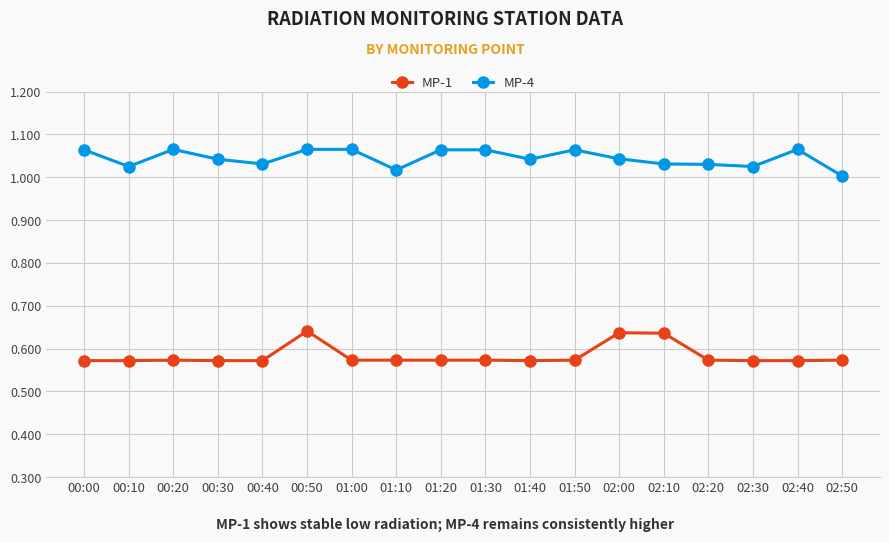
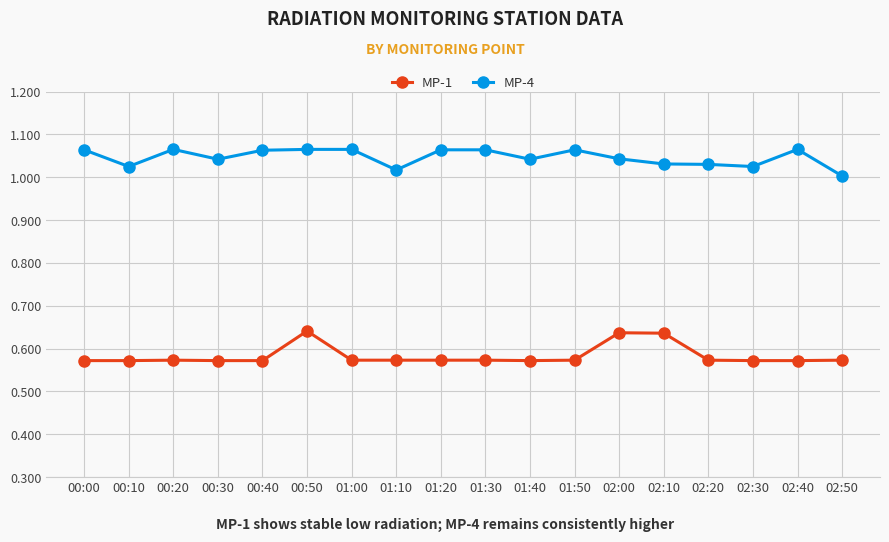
MP-4, 00:40: 1.03 -> 1.06
